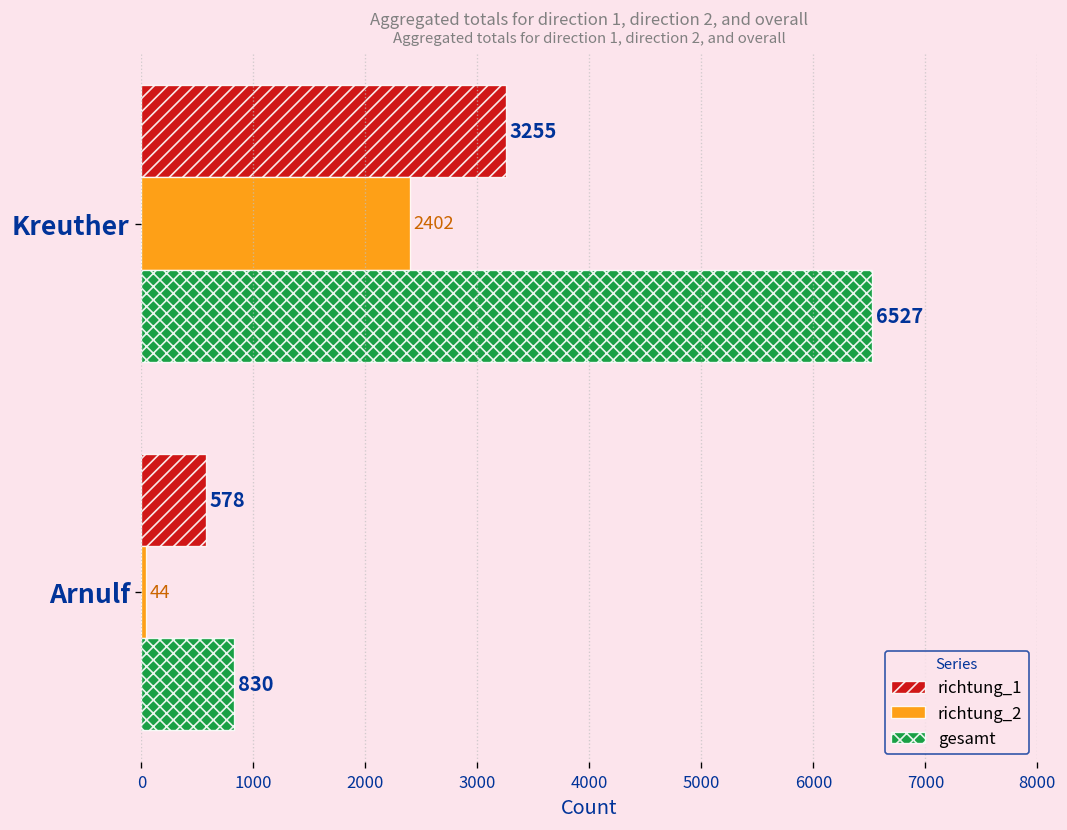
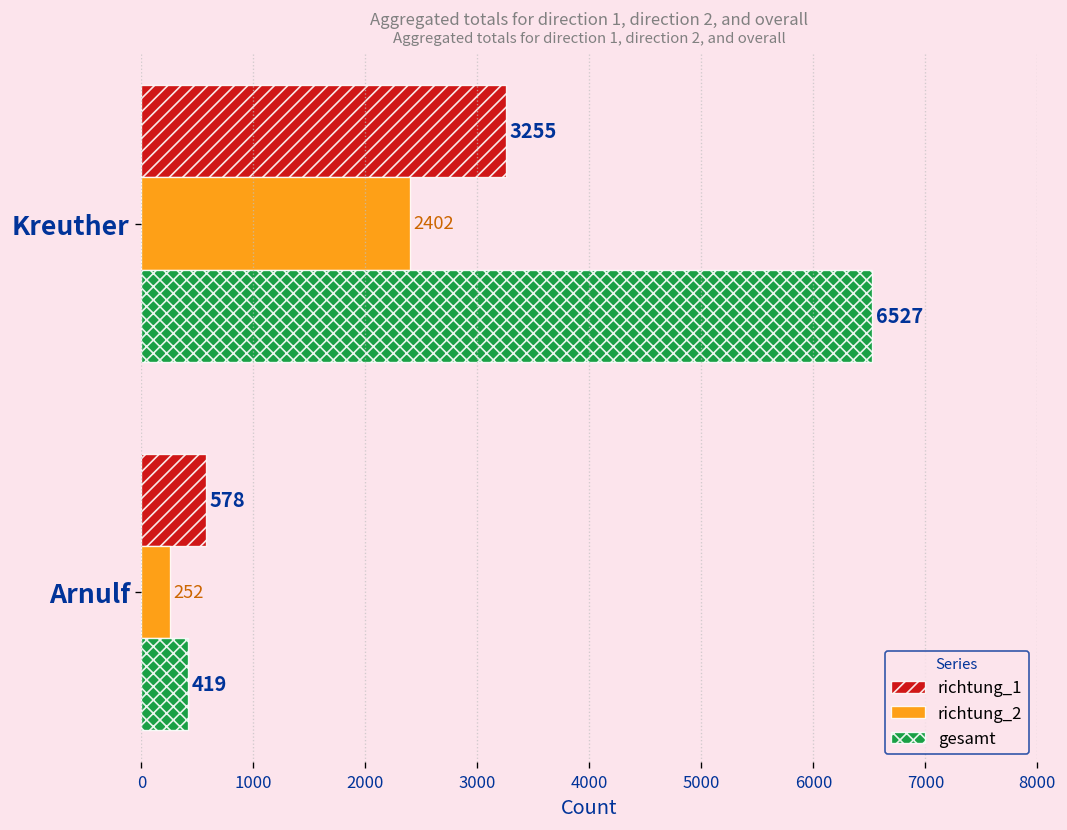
richtung_2, Arnulf: 44 -> 252
gesamt, Arnulf: 830 -> 419
